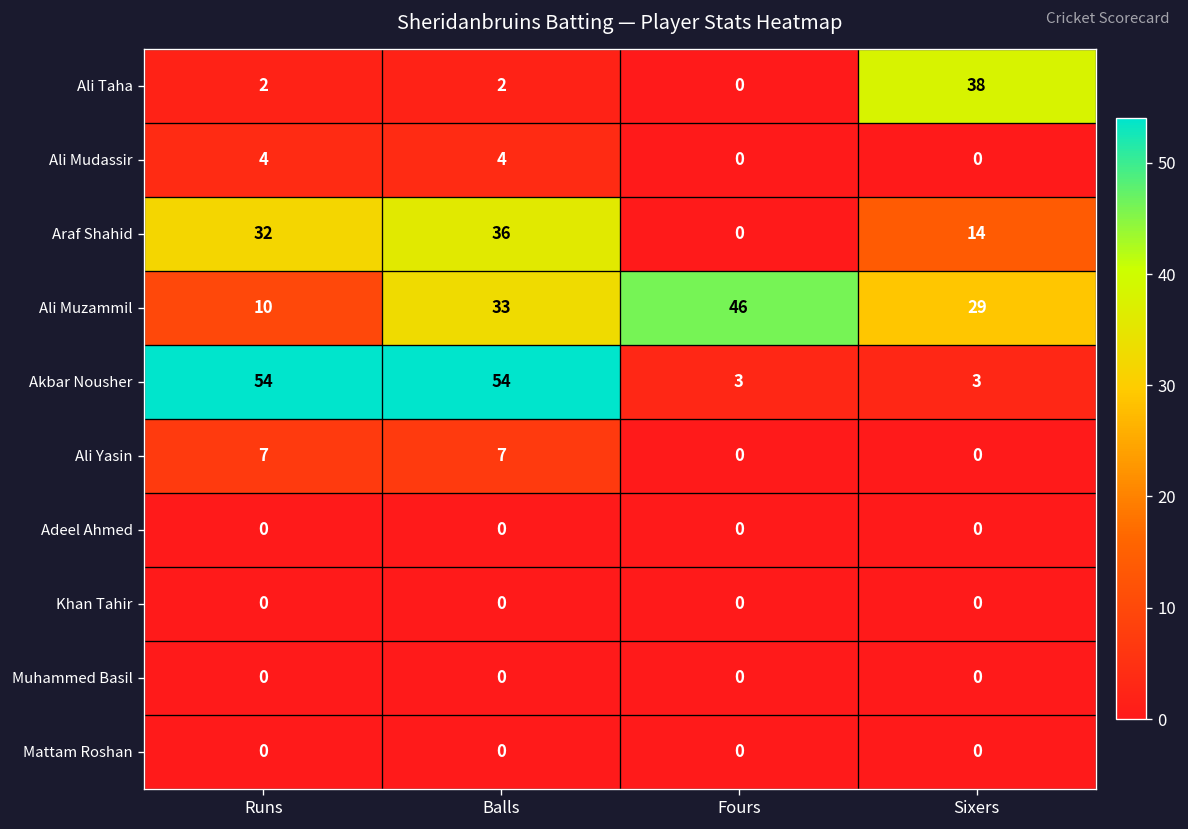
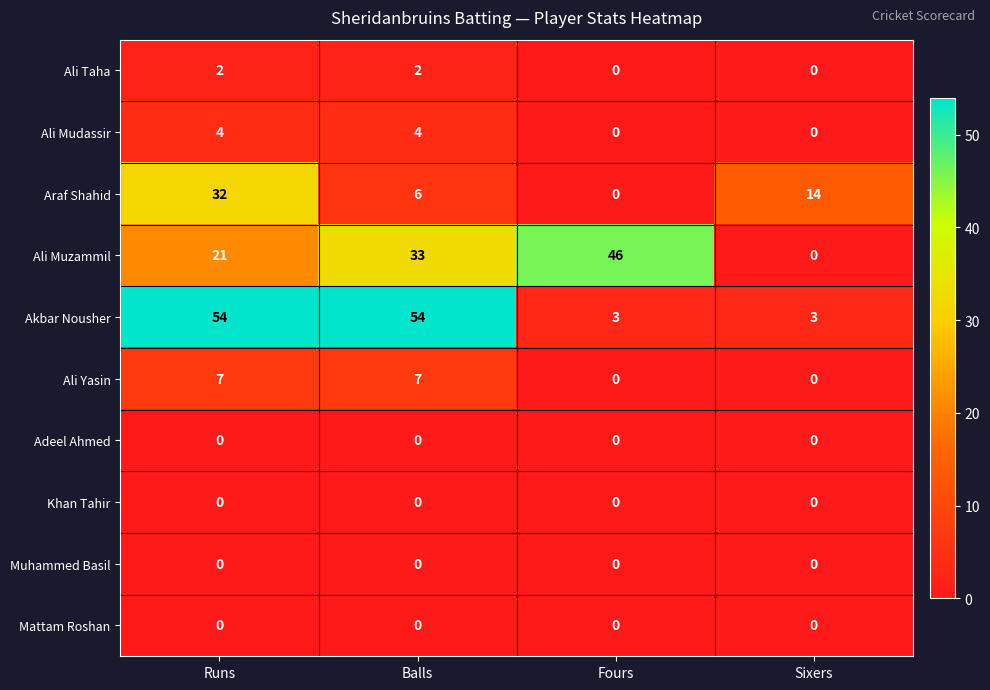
Ali Taha, Sixers: 38 -> 0
Araf Shahid, Balls: 36 -> 6
Ali Muzammil, Runs: 10 -> 21
Ali Muzammil, Sixers: 29 -> 0
